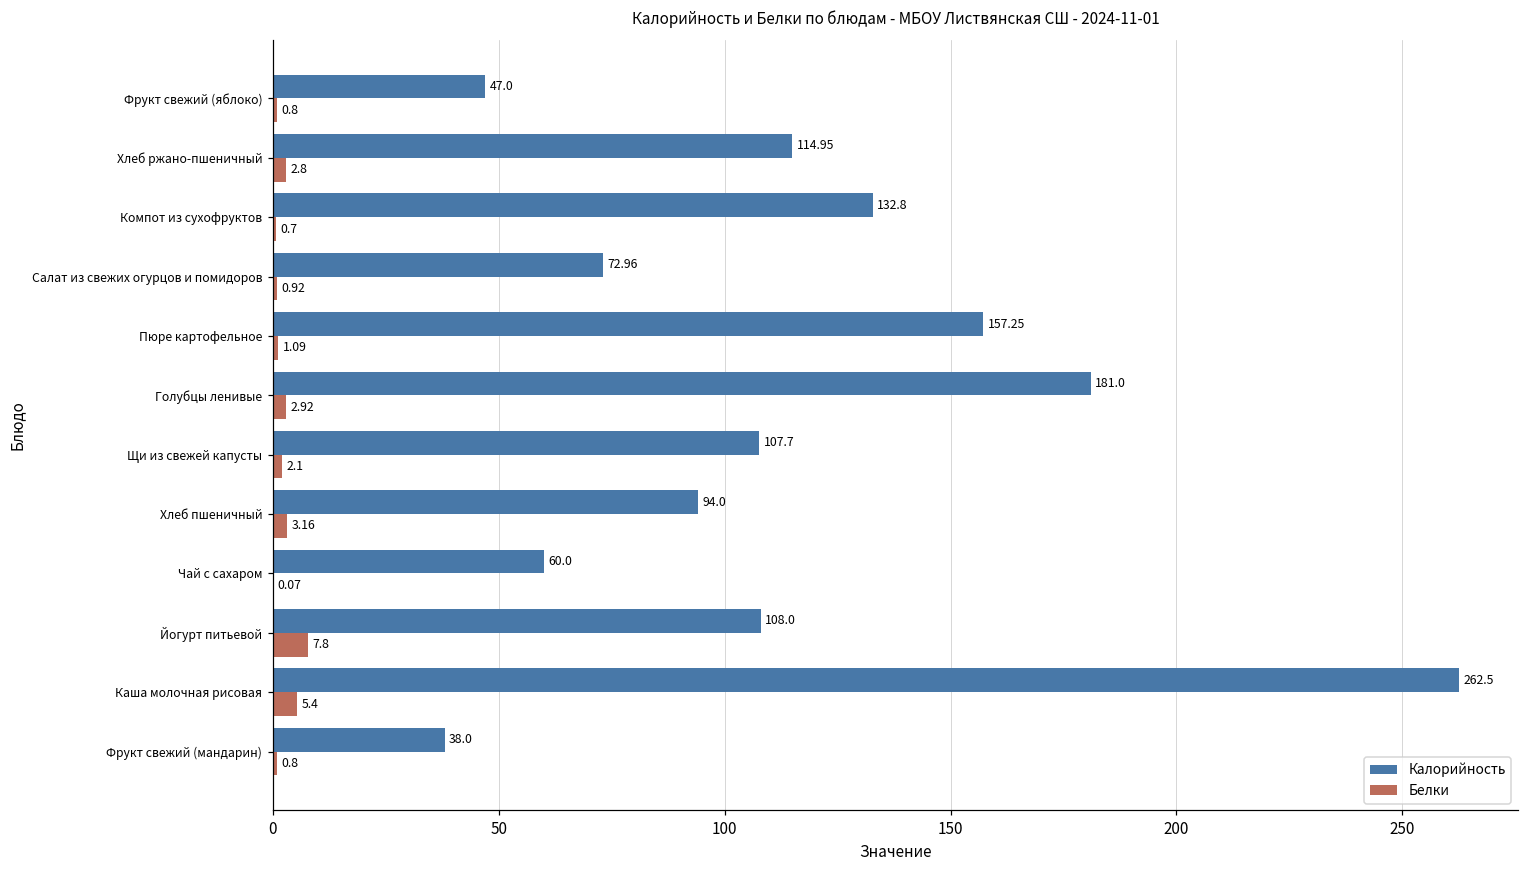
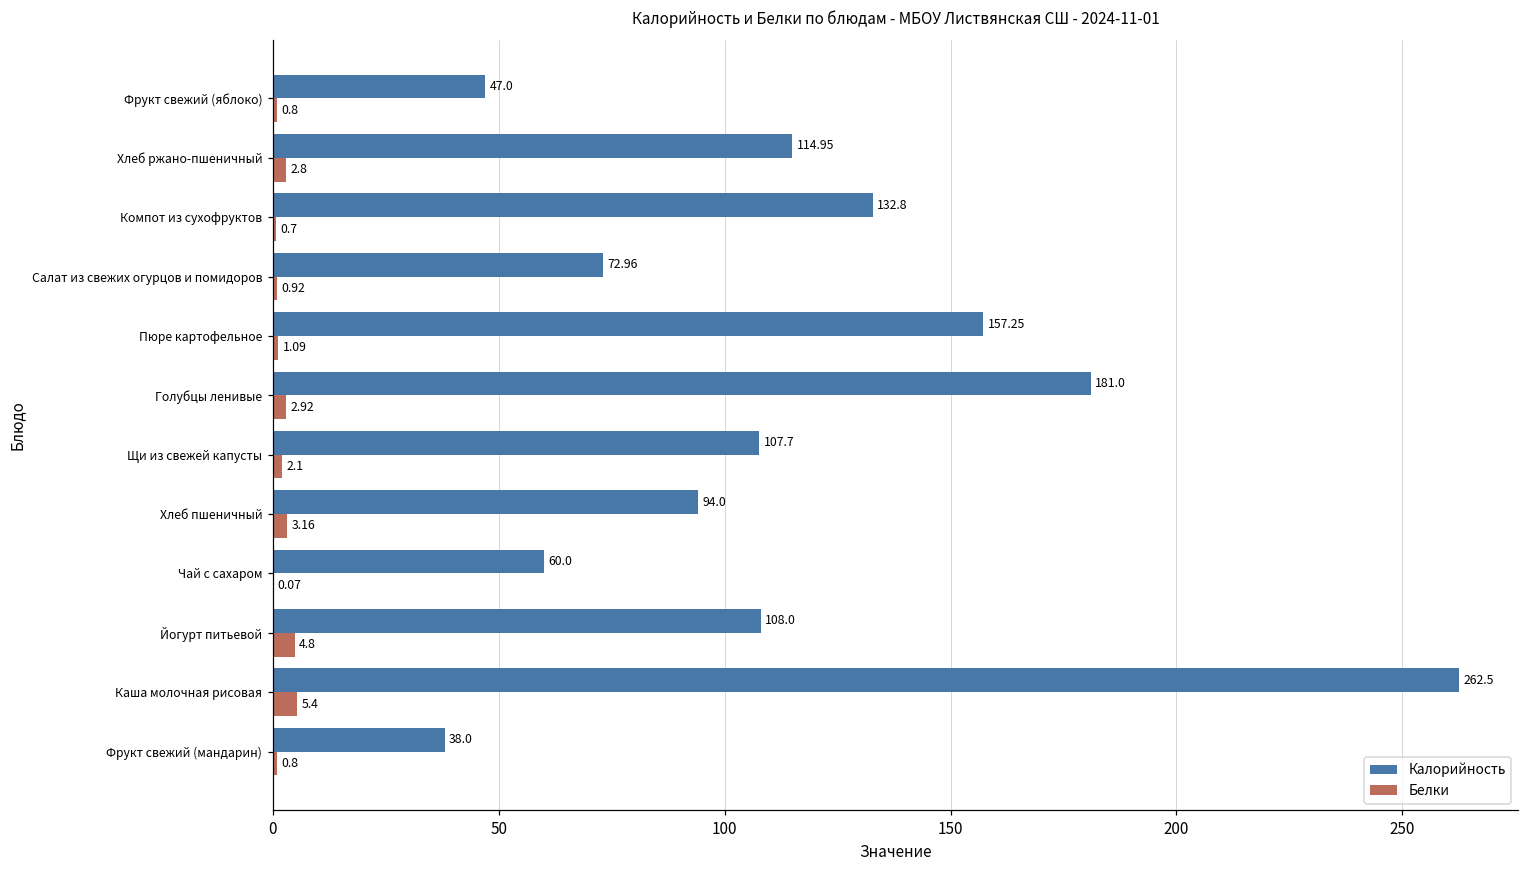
Белки, Йогурт питьевой: 7.8 -> 4.8
